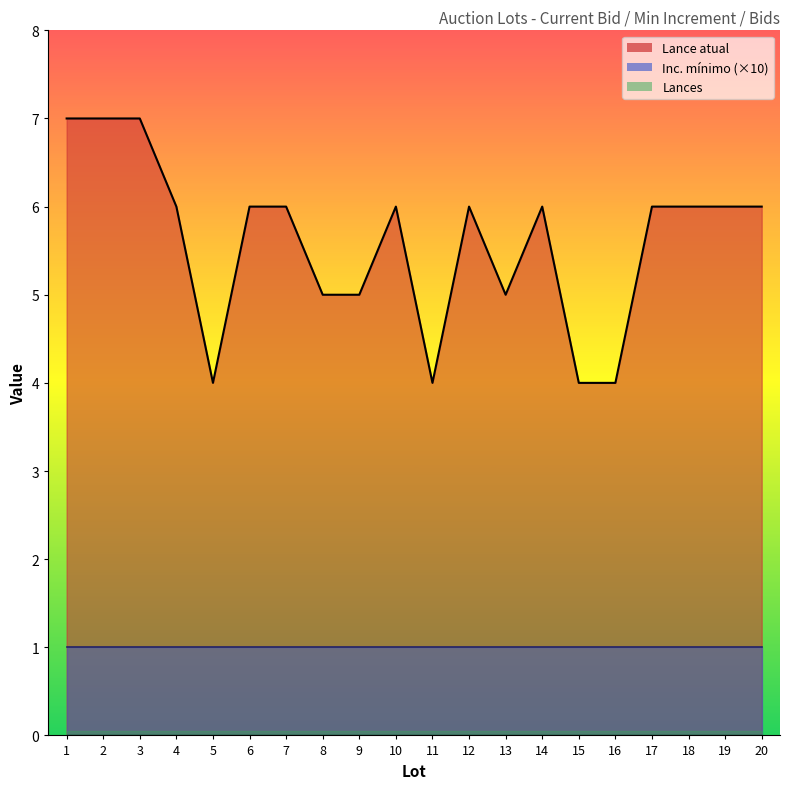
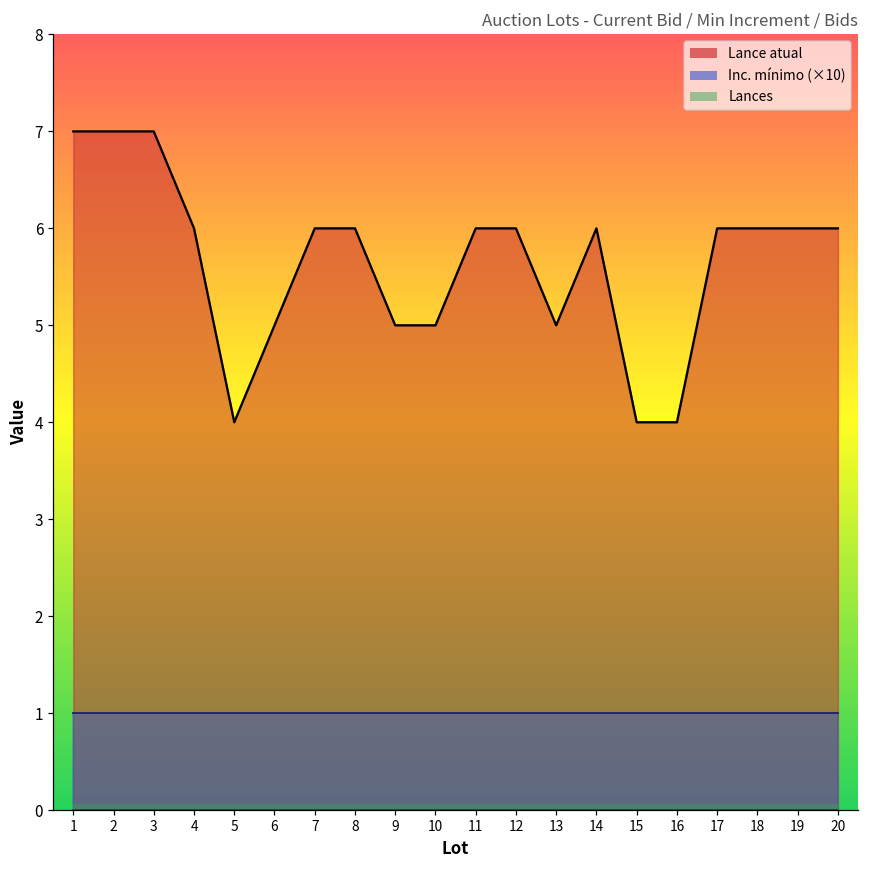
Lance atual, 6: 6 -> 5
Lance atual, 8: 5 -> 6
Lance atual, 10: 6 -> 5
Lance atual, 11: 4 -> 6
